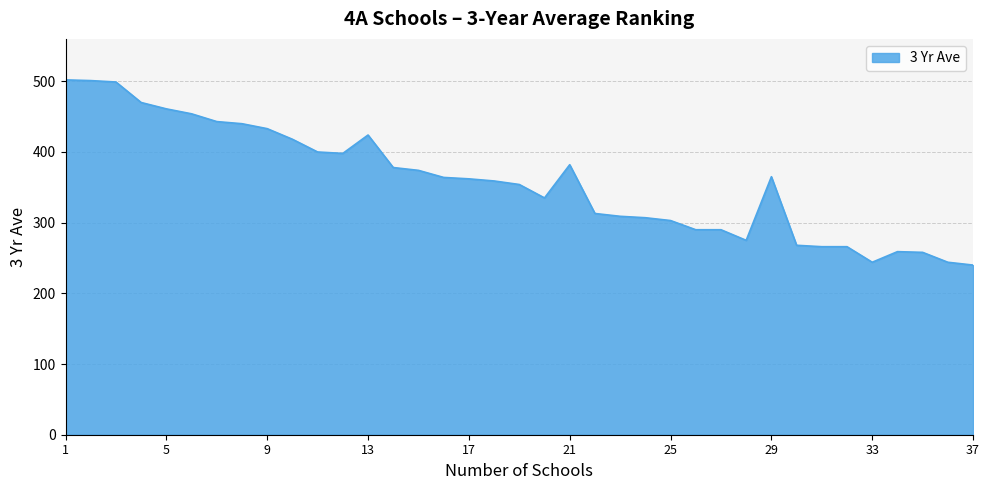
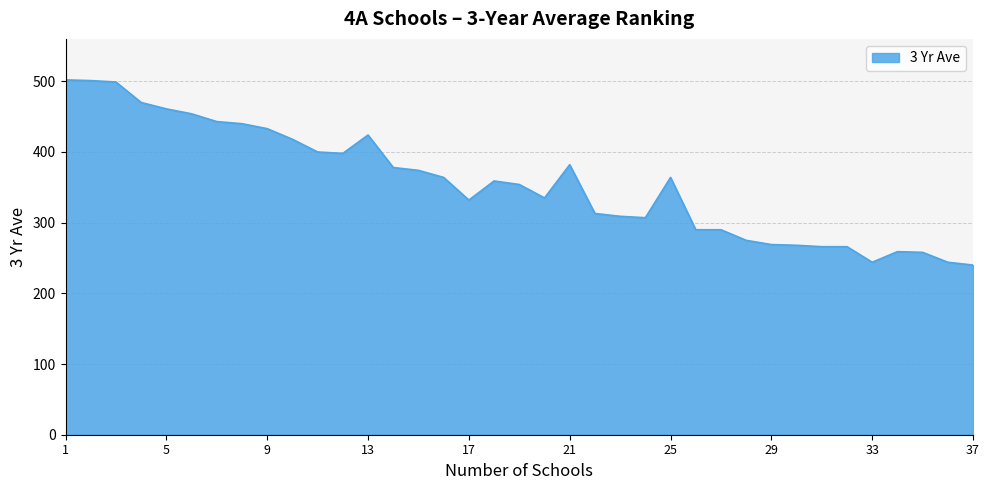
17: 360 -> 330
25: 300 -> 360
29: 370 -> 270
